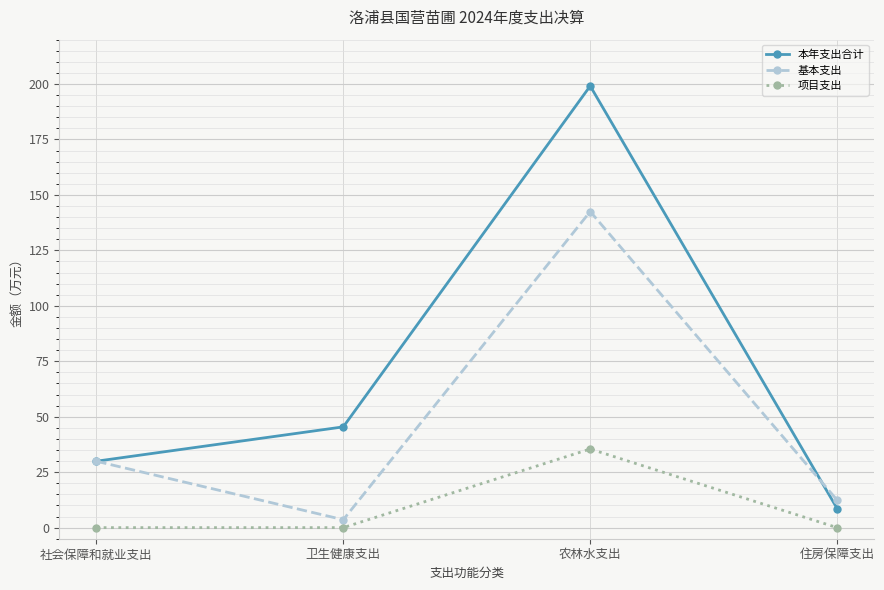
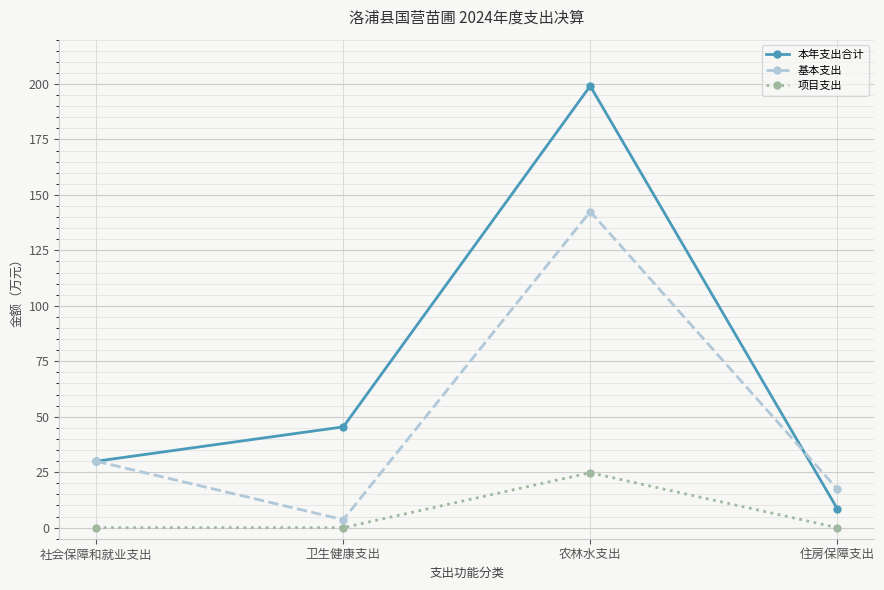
项目支出, 农林水支出: 35 -> 25
基本支出, 住房保障支出: 12 -> 17
